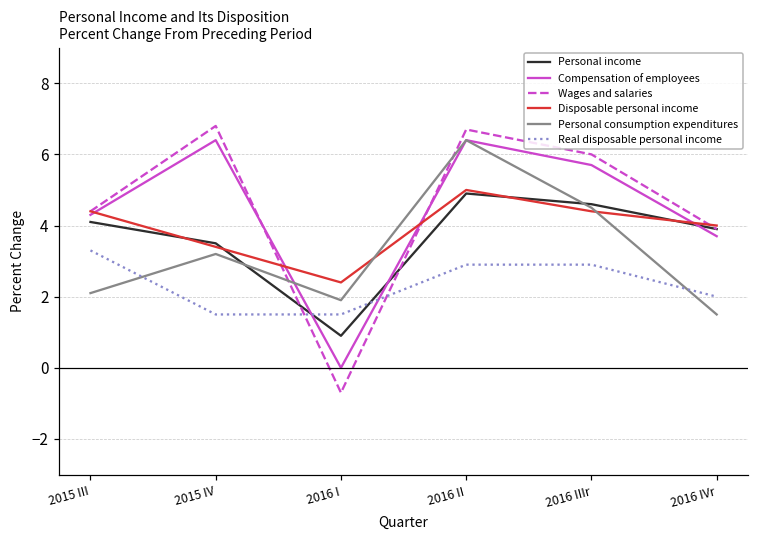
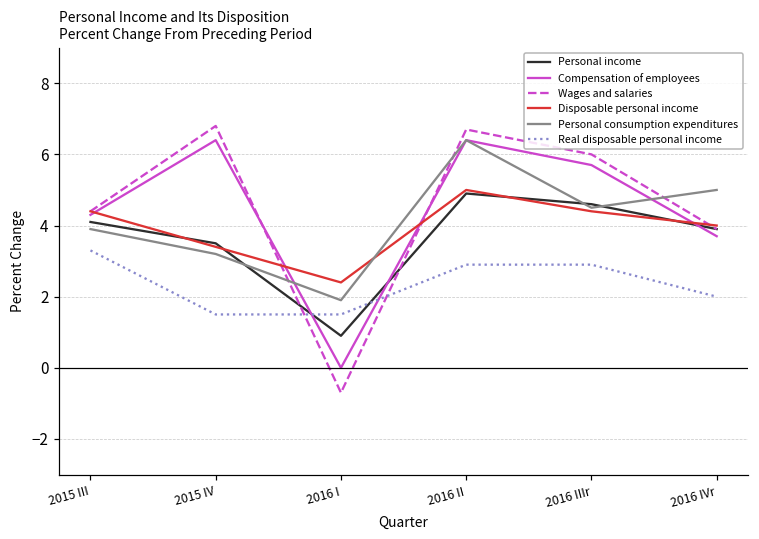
Personal consumption expenditures, 2015 III: 2.1 -> 3.9
Personal consumption expenditures, 2016 IVr: 1.5 -> 5.0
